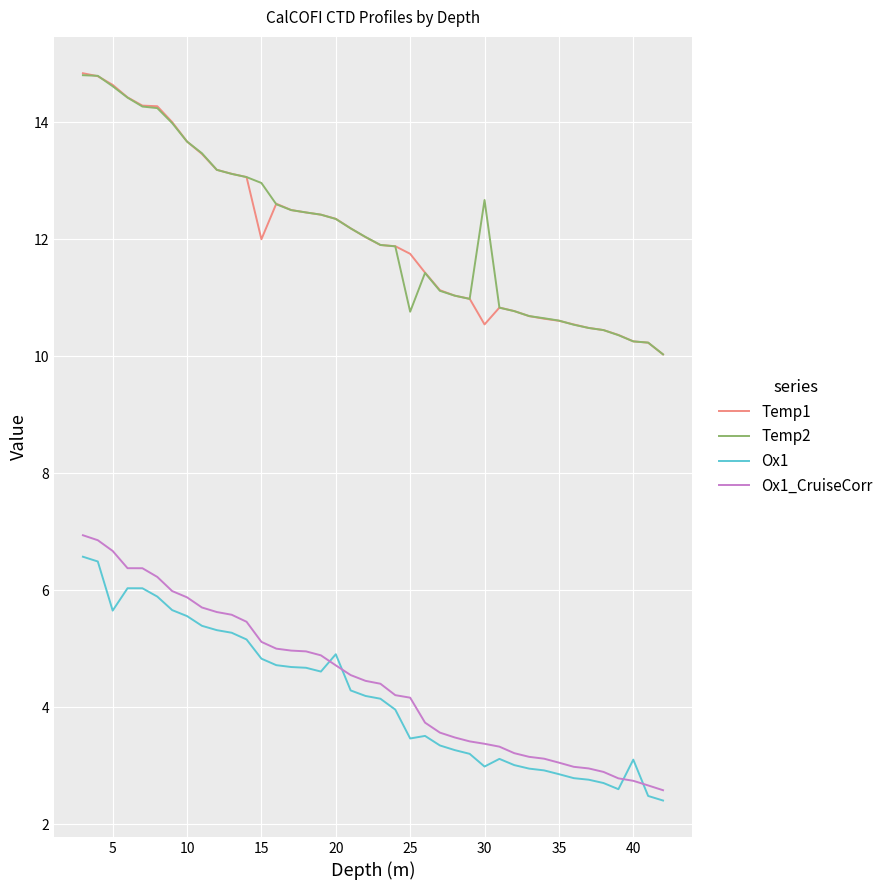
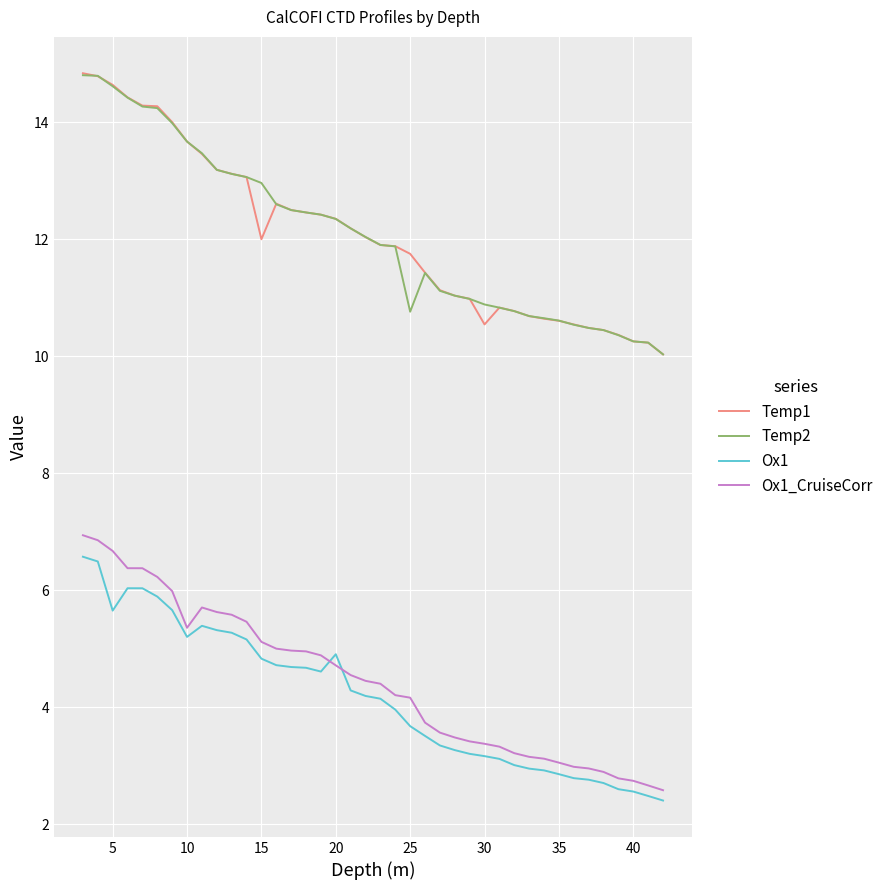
Ox1, 10: 5.6 -> 5.2
Ox1_CruiseCorr, 10: 5.9 -> 5.4
Ox1, 25: 3.5 -> 3.7
Temp2, 30: 12.7 -> 10.9
Ox1, 30: 3.0 -> 3.2
Ox1, 40: 3.1 -> 2.6
